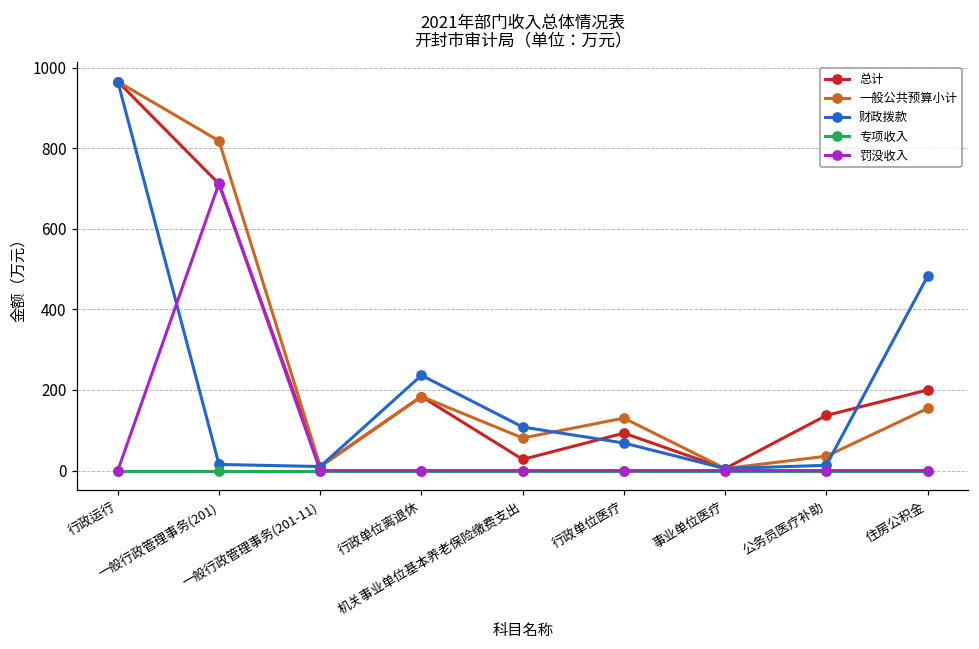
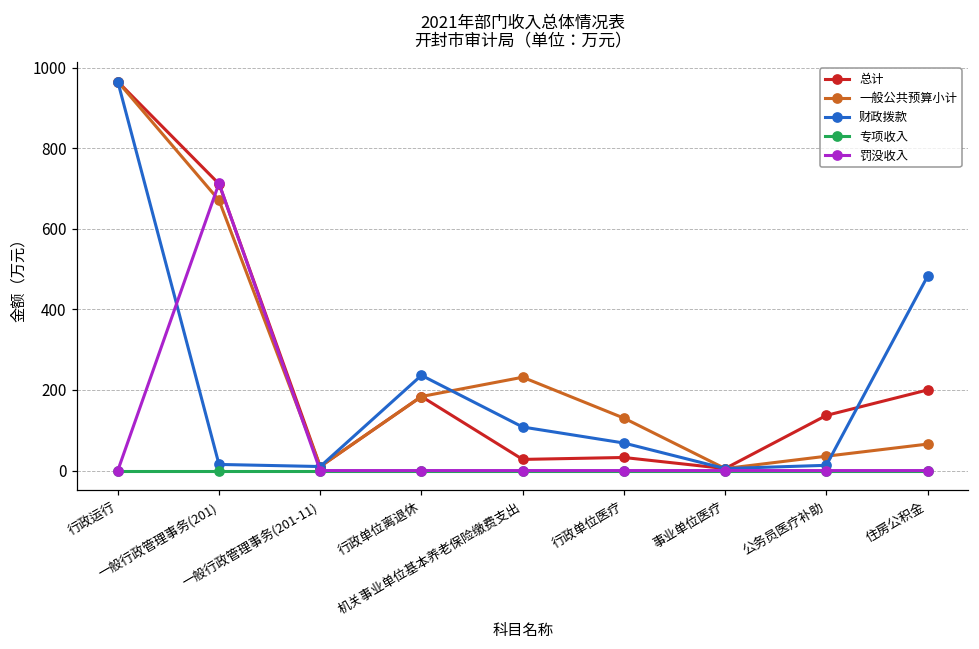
一般公共预算小计, 一般行政管理事务(201): 820 -> 670
一般公共预算小计, 机关事业单位基本养老保险缴费支出: 80 -> 230
总计, 行政单位医疗: 90 -> 30
一般公共预算小计, 住房公积金: 150 -> 70
